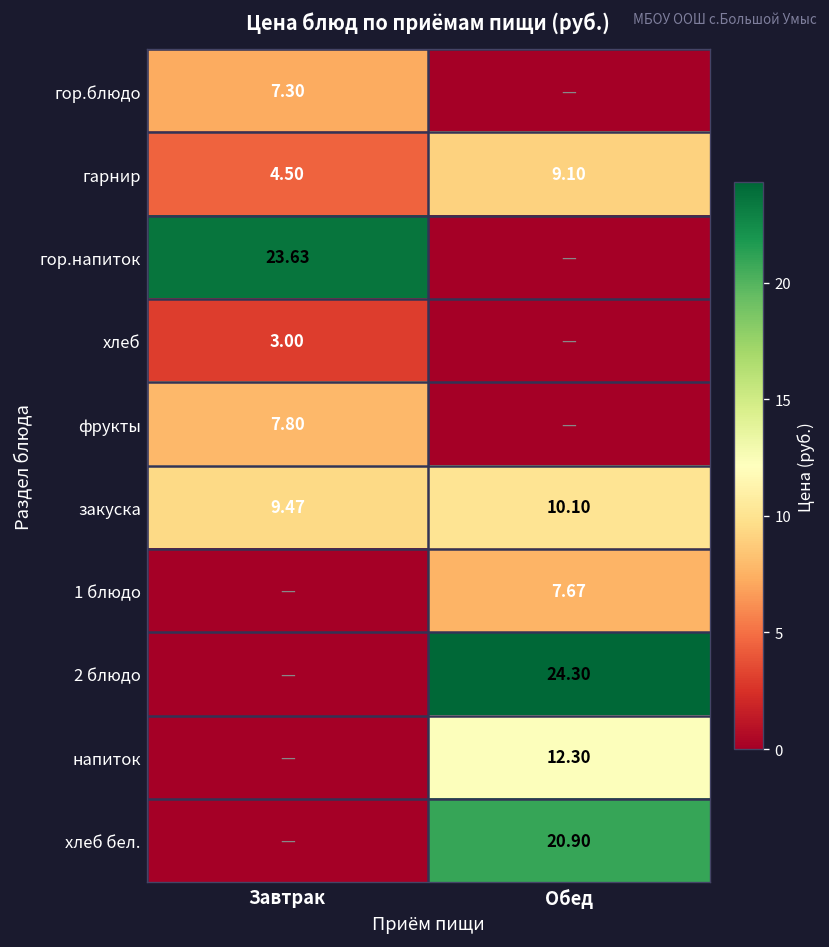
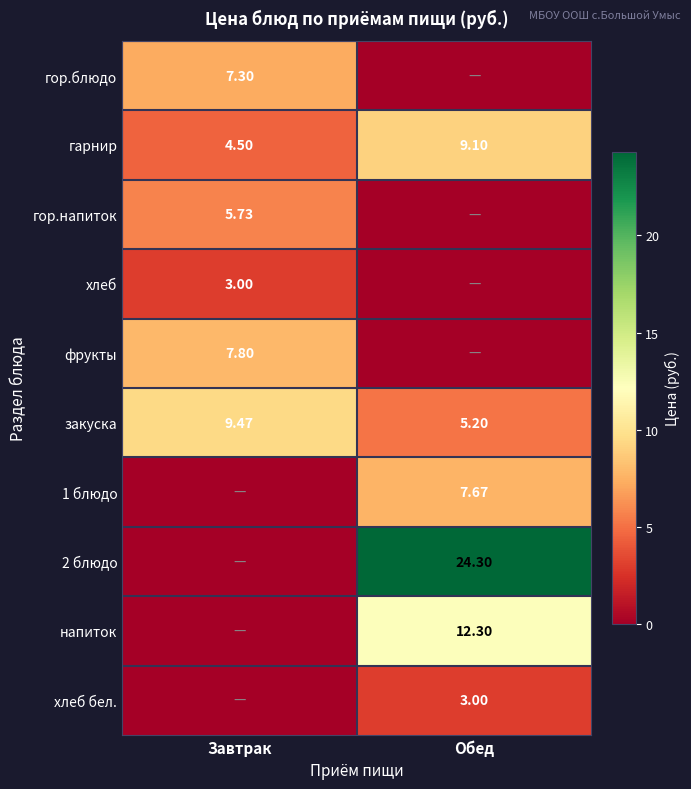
гор.напиток, Завтрак: 23.63 -> 5.73
закуска, Обед: 10.10 -> 5.20
хлеб бел., Обед: 20.90 -> 3.00
